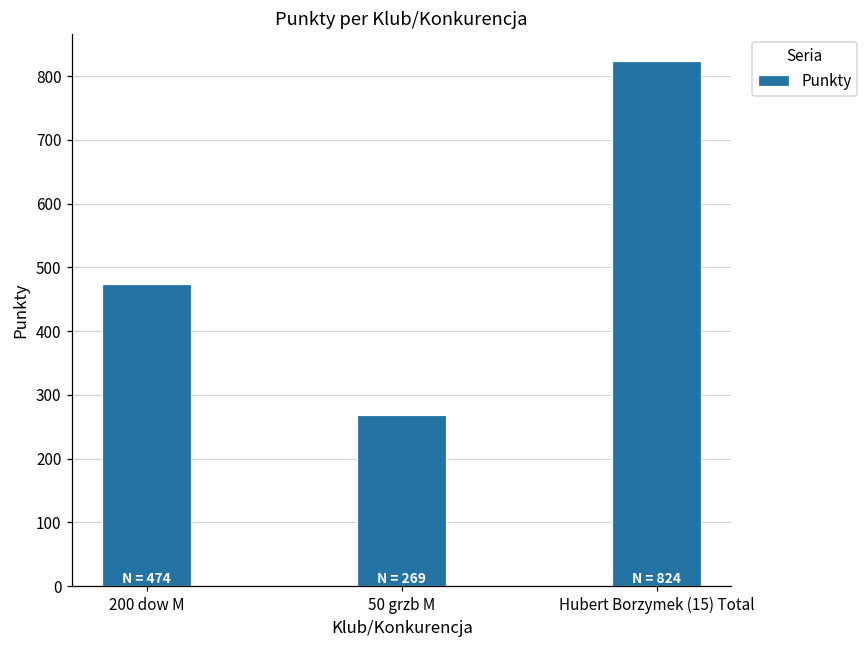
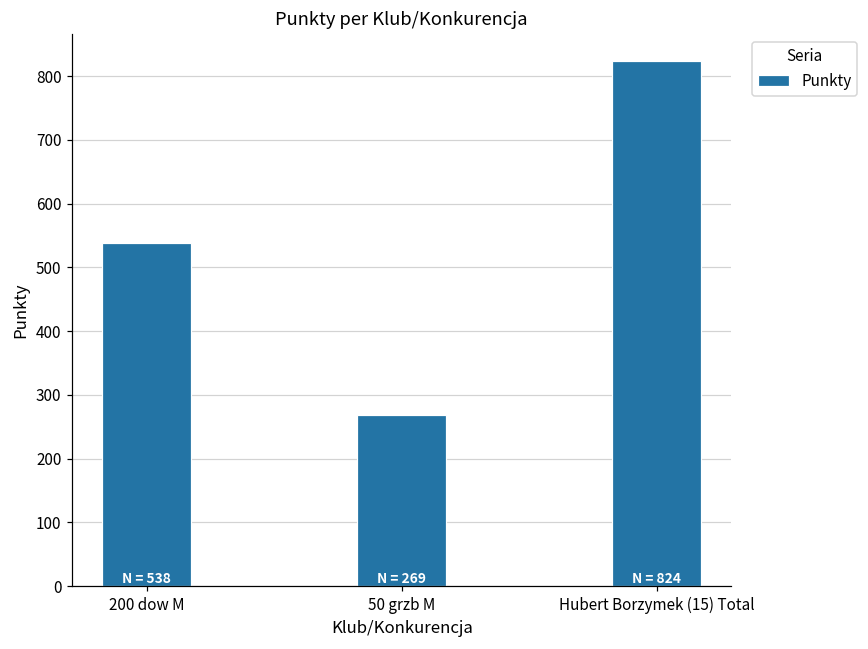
200 dow M: 474 -> 538
